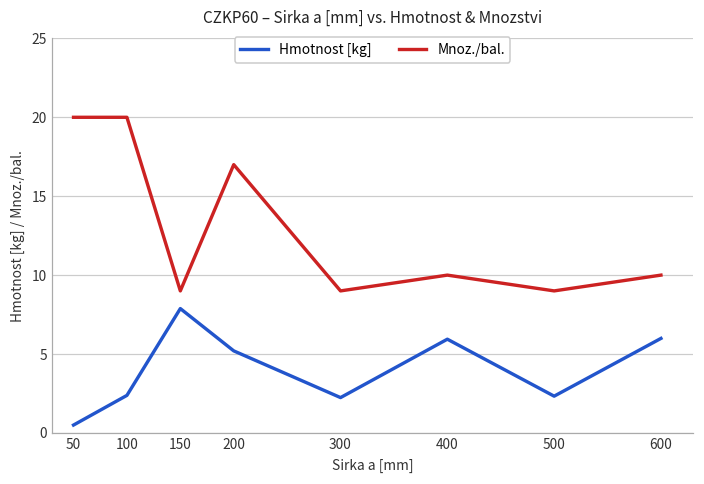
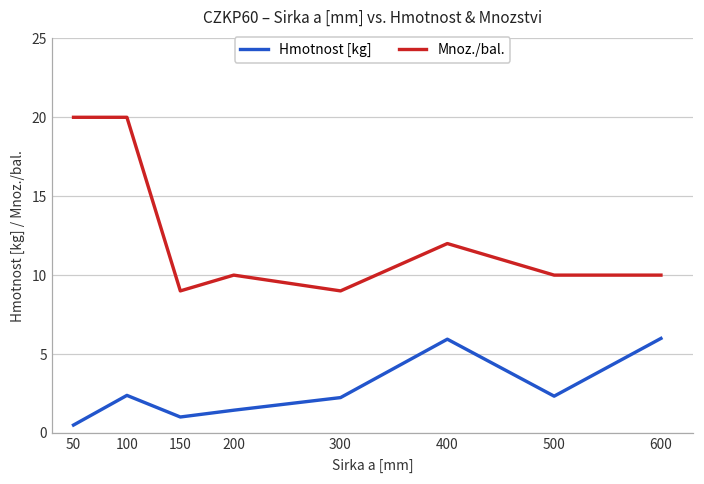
Hmotnost [kg], 150: 7.9 -> 1.0
Hmotnost [kg], 200: 5.2 -> 1.4
Mnoz./bal., 200: 17 -> 10
Mnoz./bal., 400: 10 -> 12
Mnoz./bal., 500: 9 -> 10
